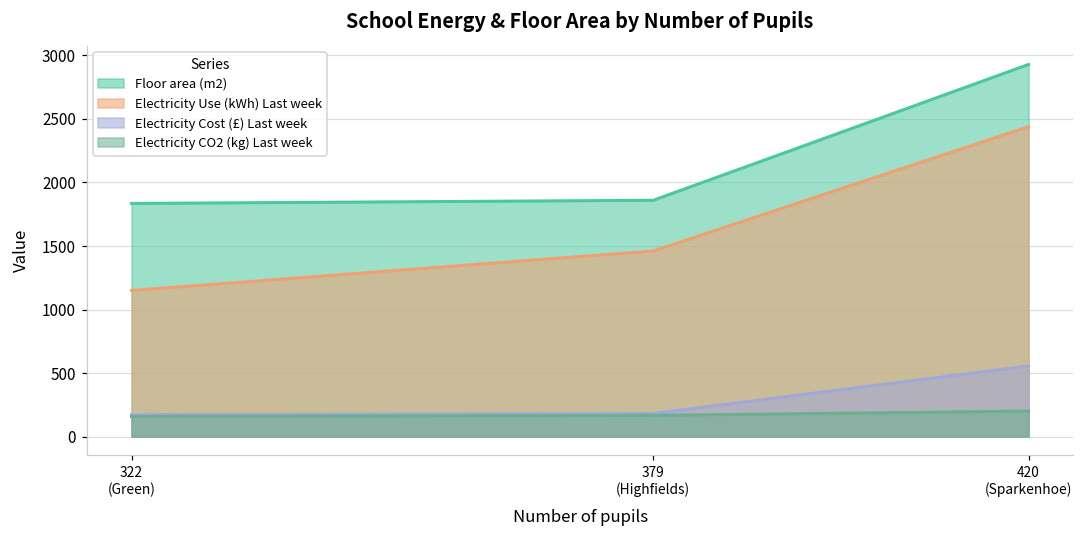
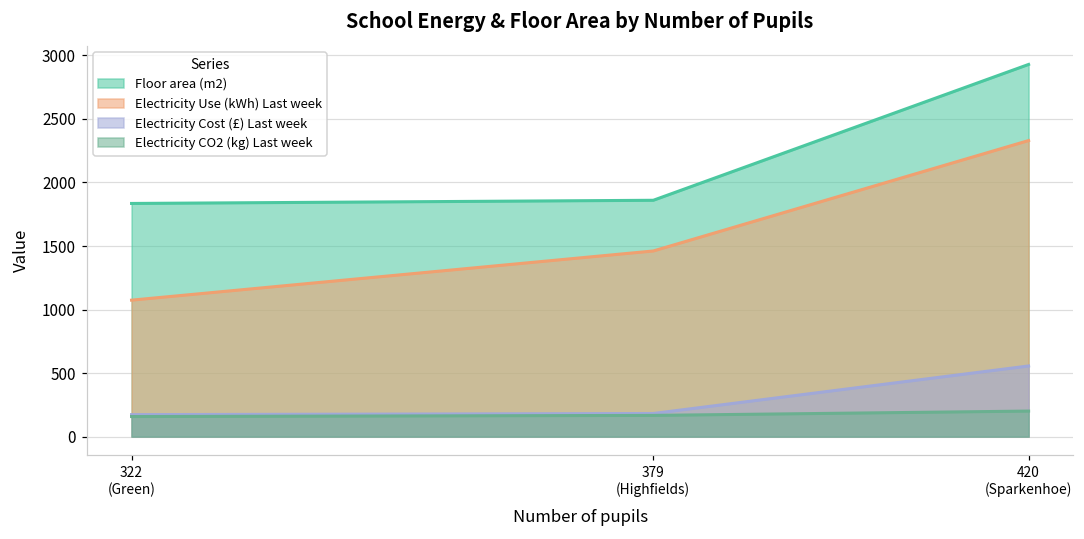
Electricity Use (kWh) Last week, 322 (Green): 1150 -> 1070
Electricity Use (kWh) Last week, 420 (Sparkenhoe): 2440 -> 2330
